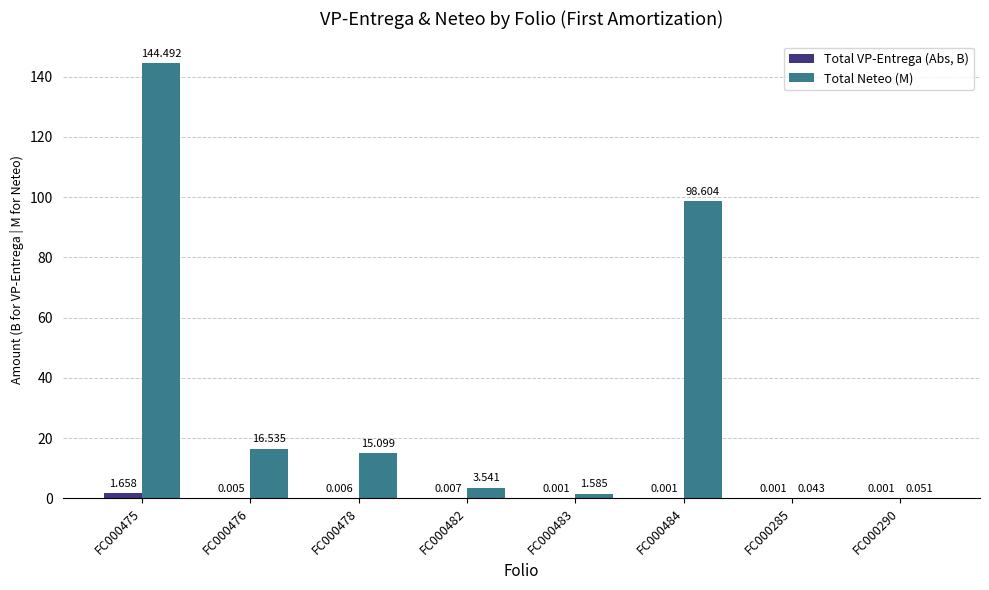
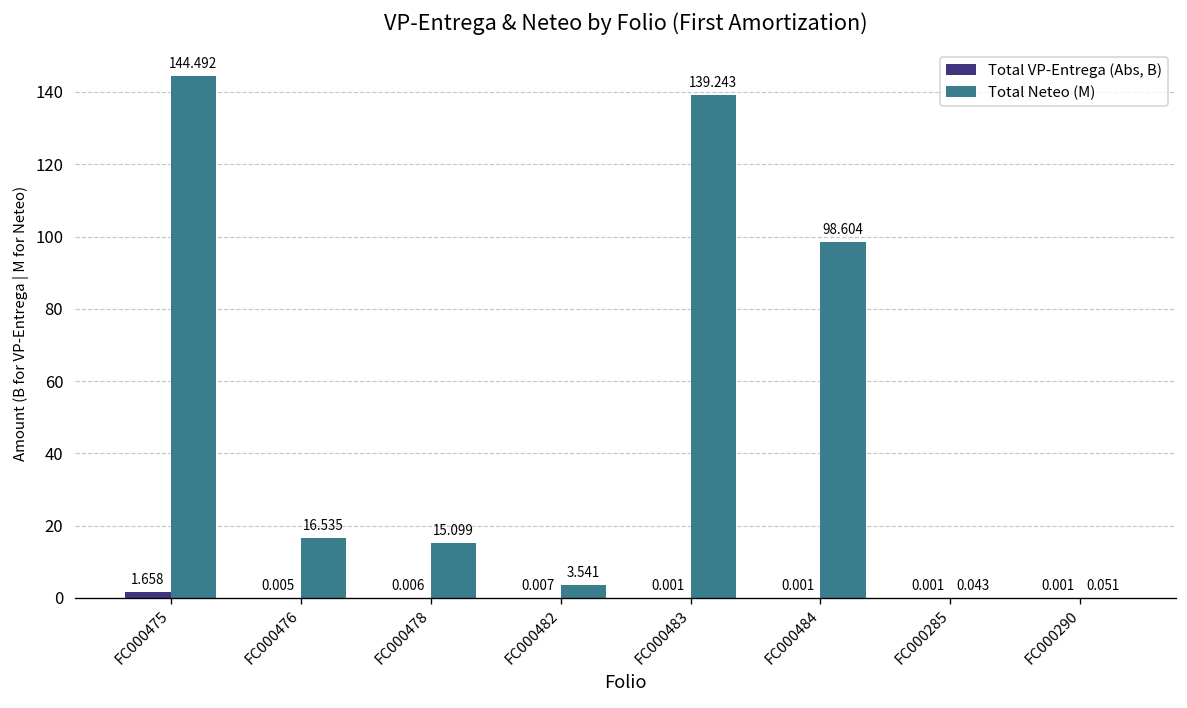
Total Neteo (M), FC000483: 1.585 -> 139.243
